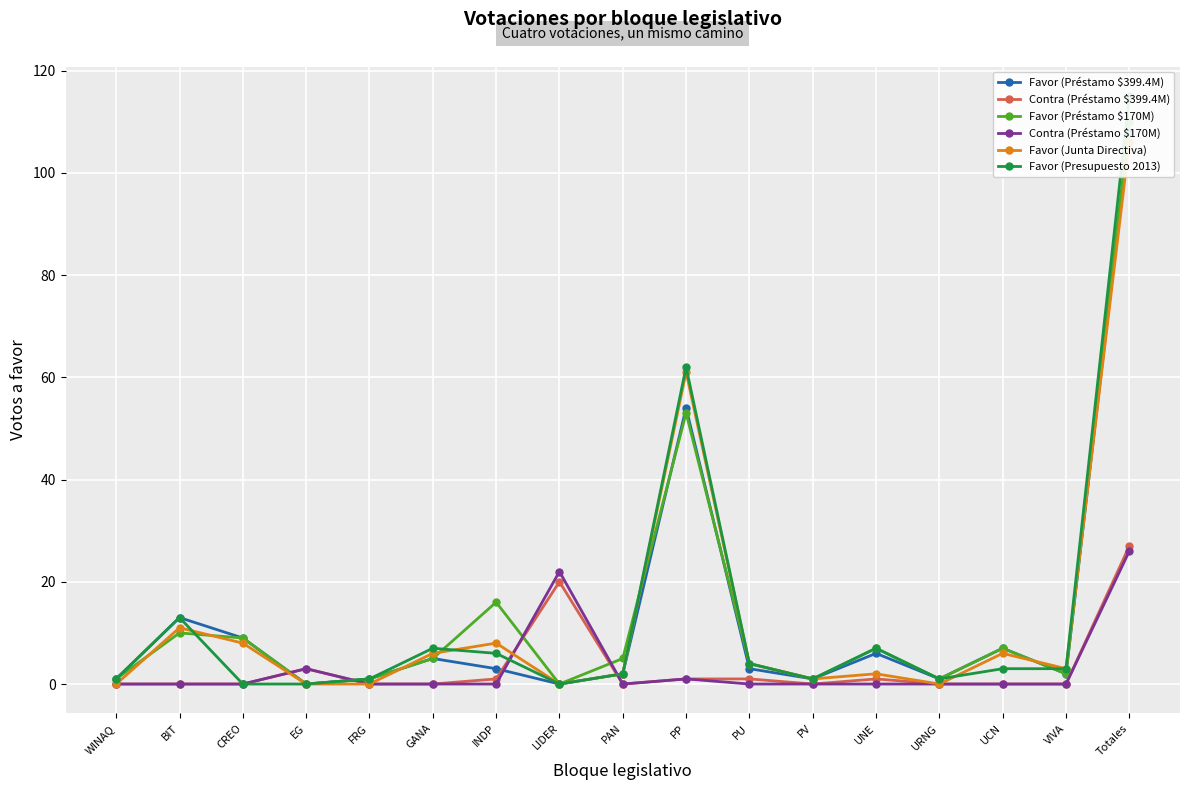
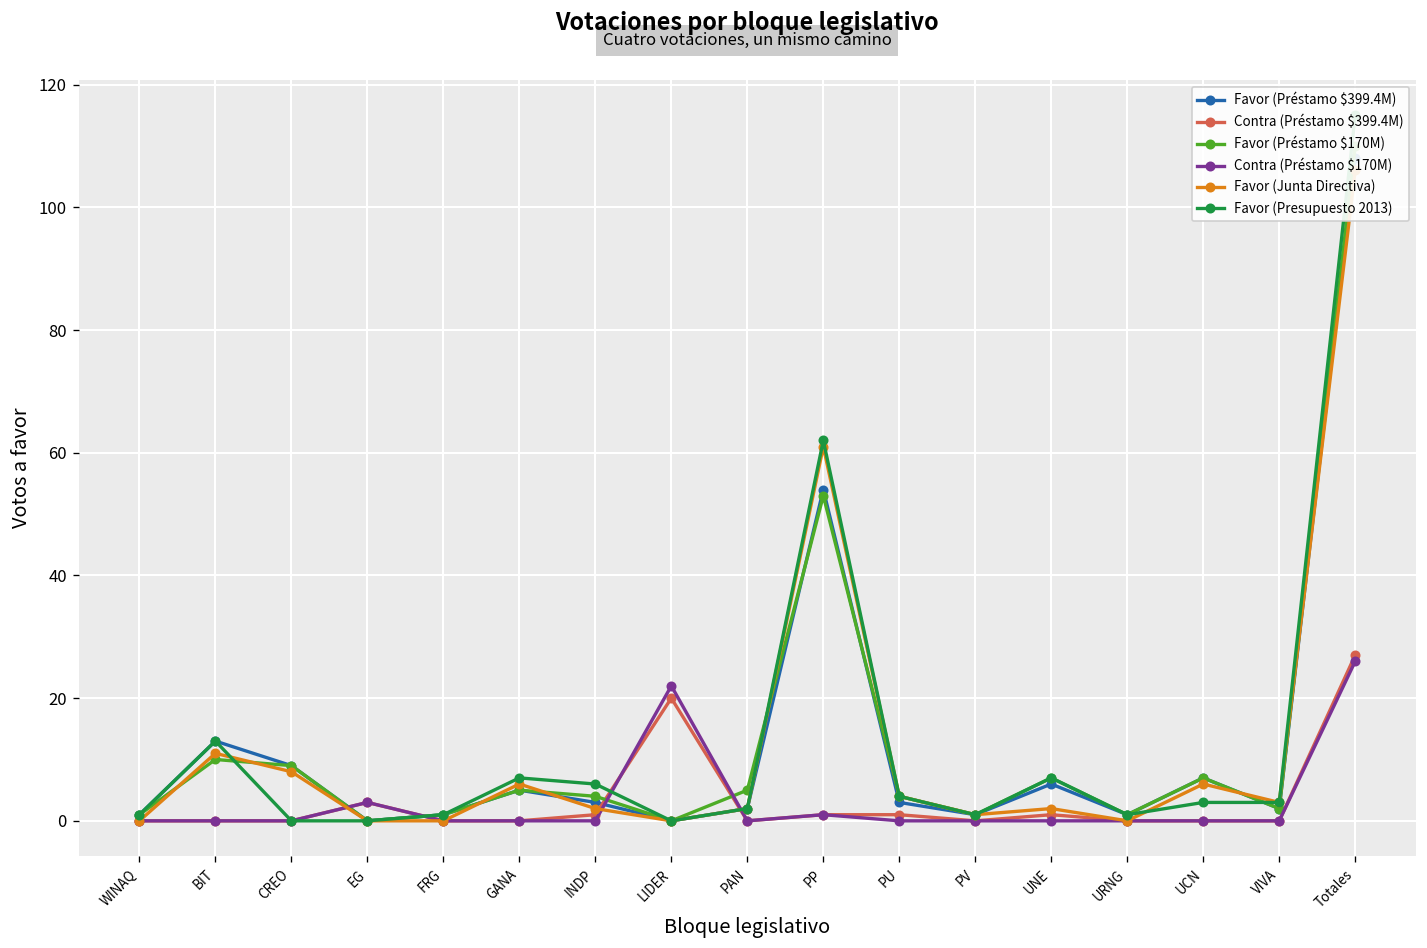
Favor (Préstamo $170M), INDP: 16 -> 4
Favor (Junta Directiva), INDP: 8 -> 2
